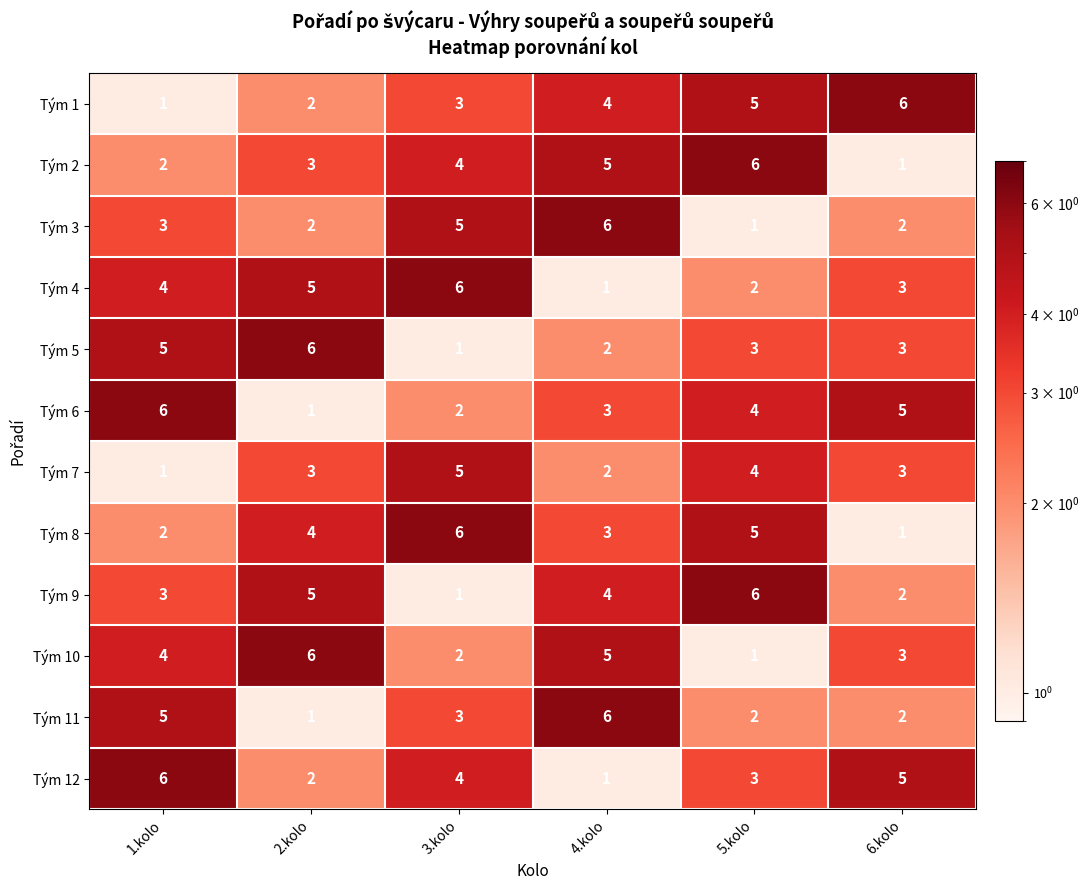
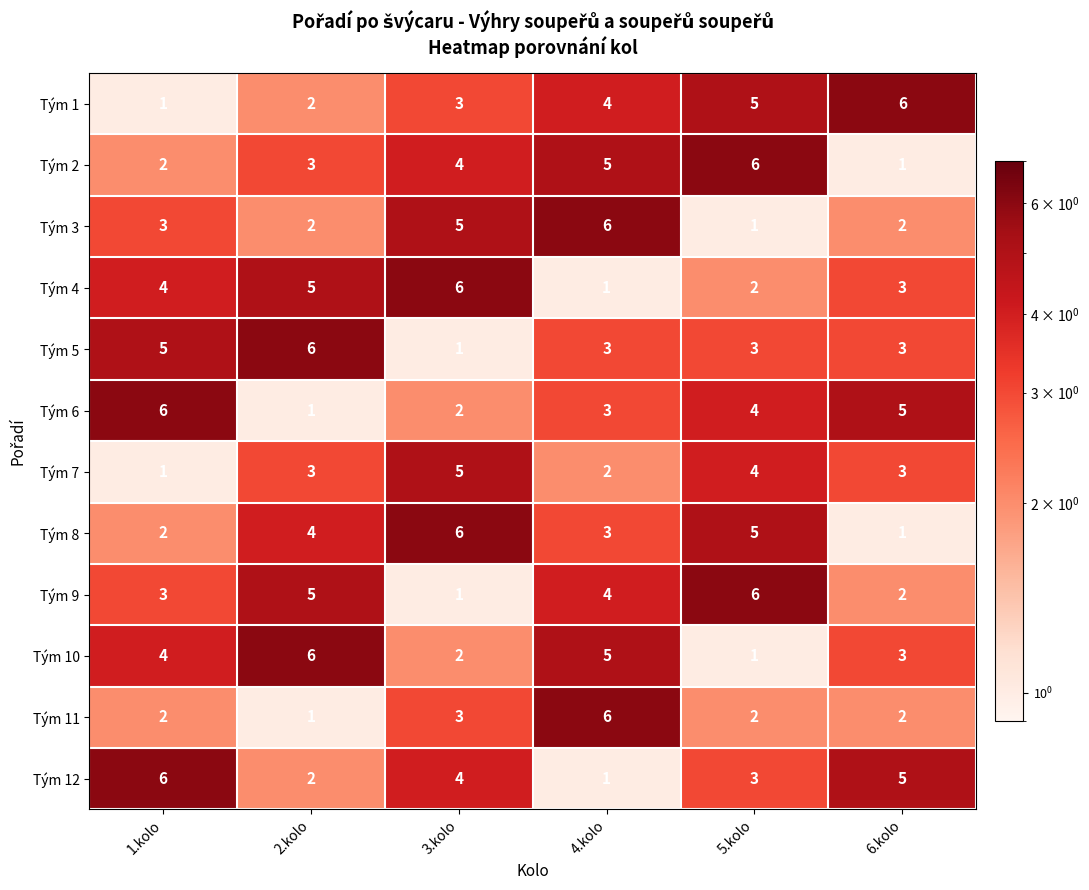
Tým 5, 4.kolo: 2 -> 3
Tým 11, 1.kolo: 5 -> 2
